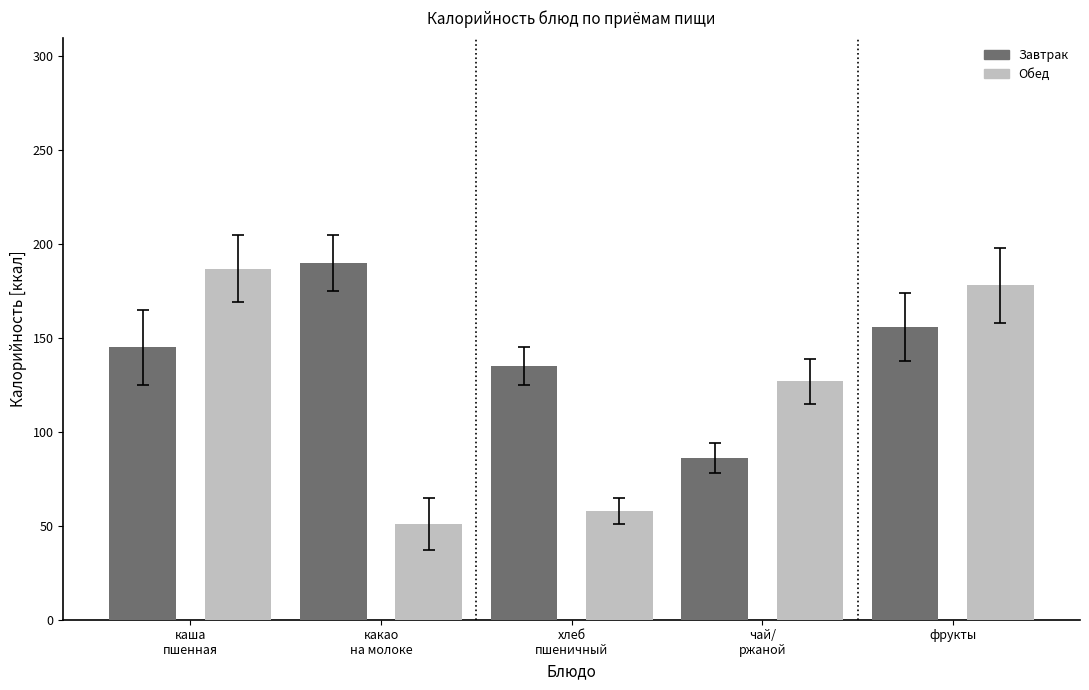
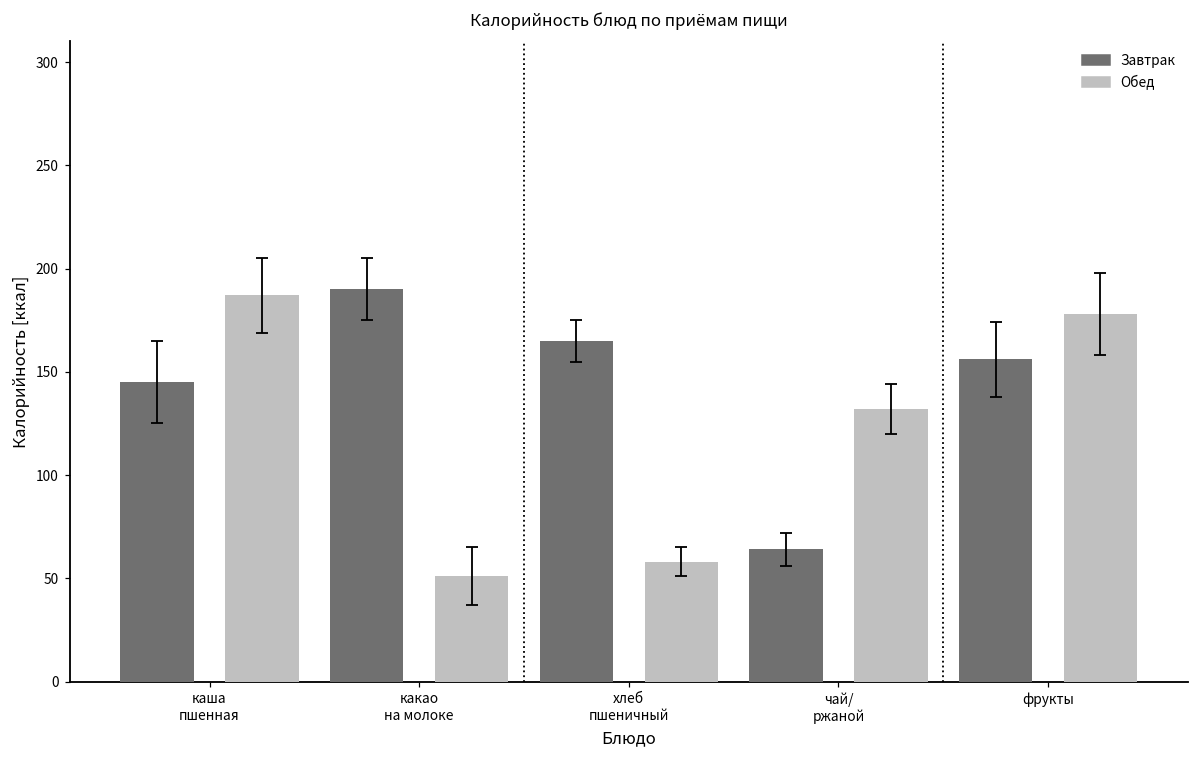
Завтрак, хлеб пшеничный: 135 -> 165
Завтрак, чай/ ржаной: 86 -> 64
Обед, чай/ ржаной: 127 -> 132
